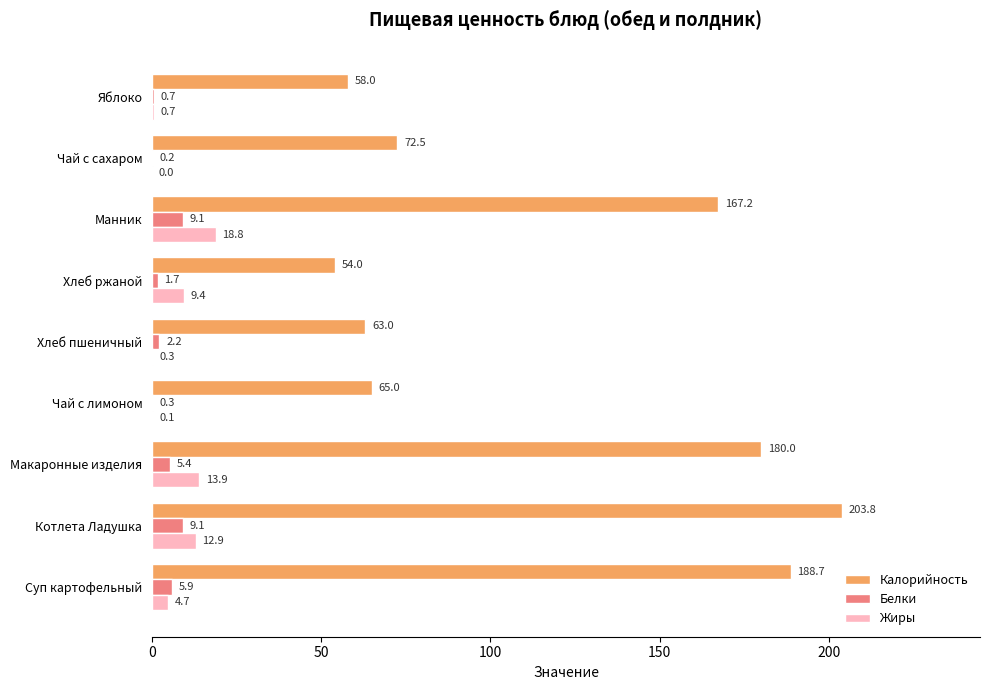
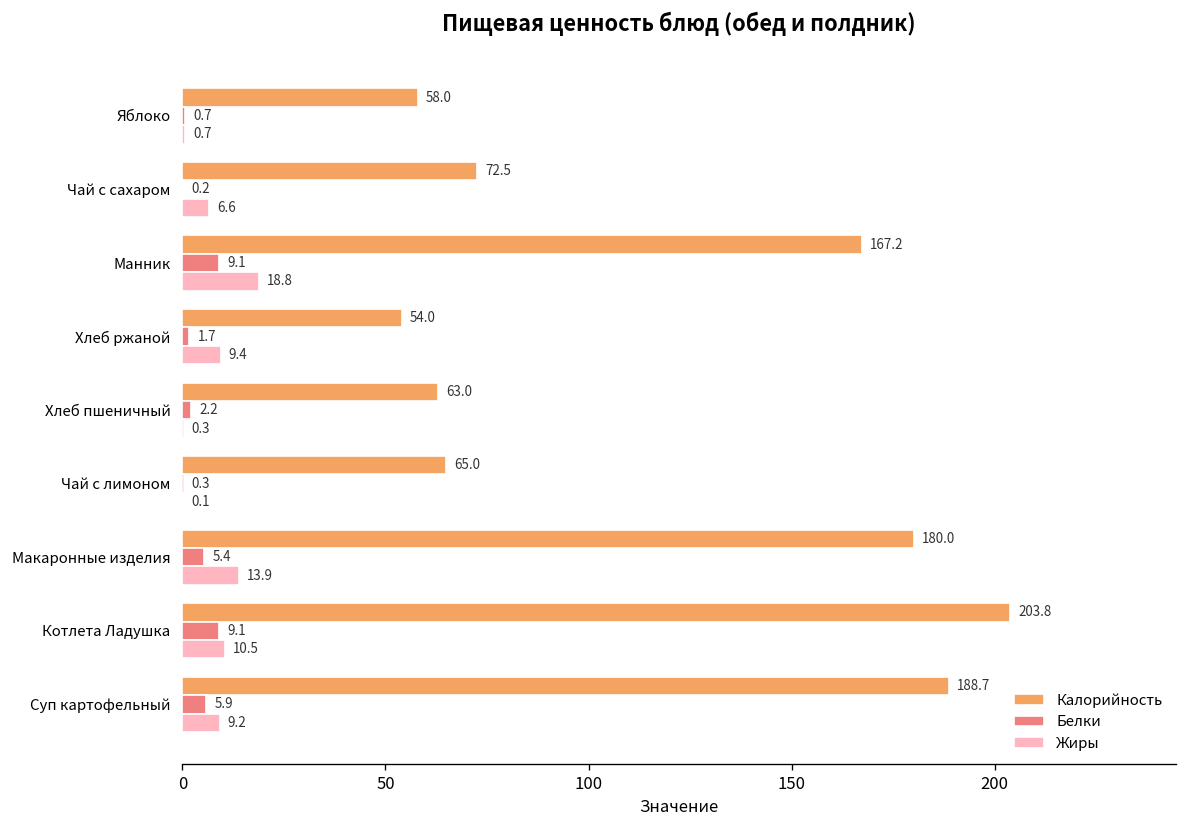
Жиры, Чай с сахаром: 0.0 -> 6.6
Жиры, Котлета Ладушка: 12.9 -> 10.5
Жиры, Суп картофельный: 4.7 -> 9.2
